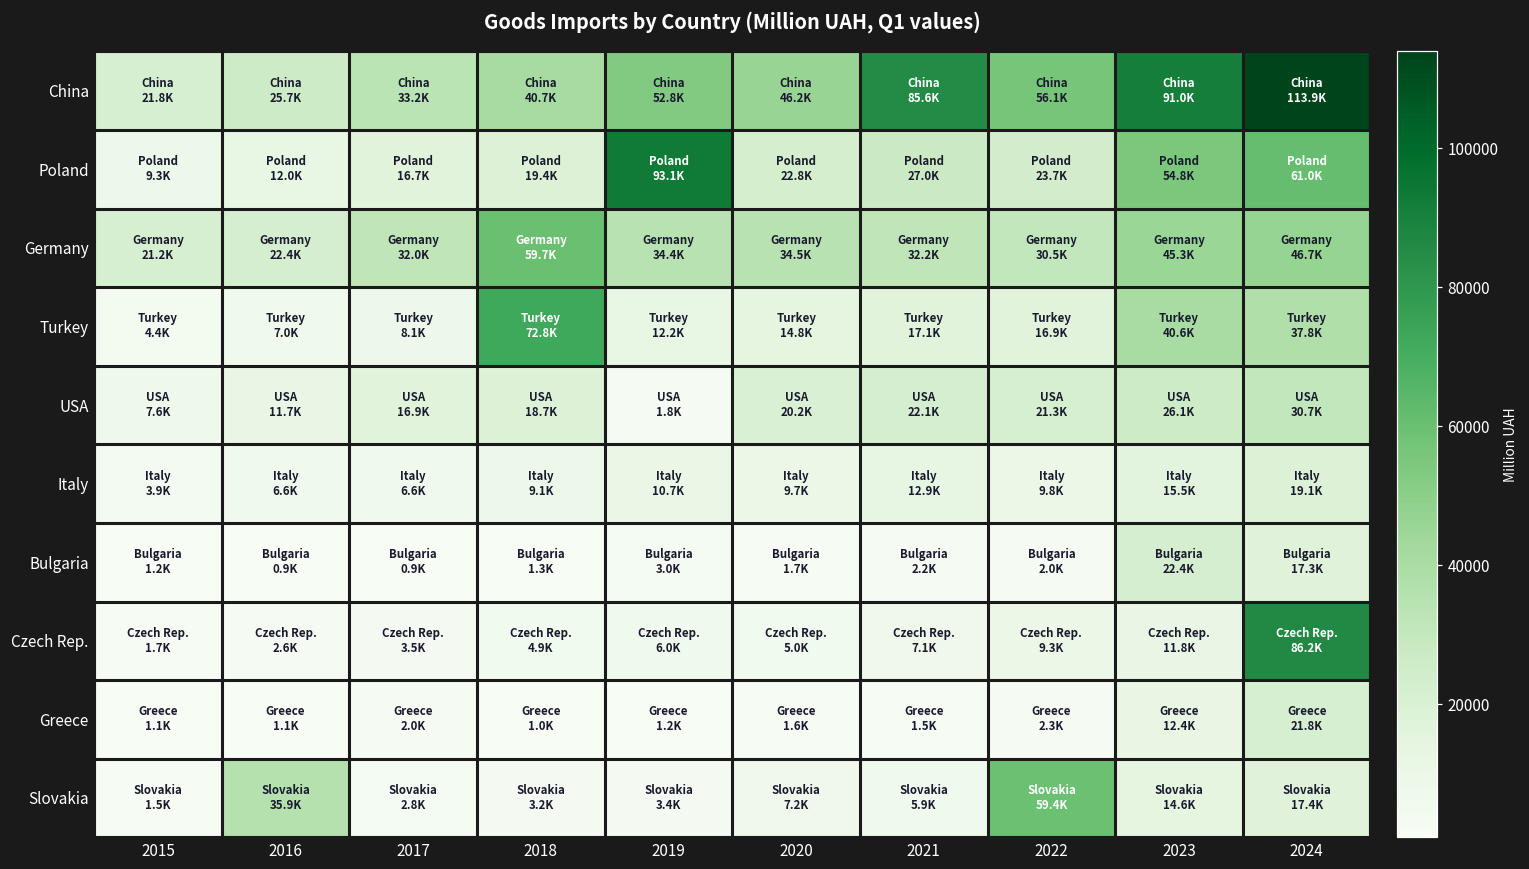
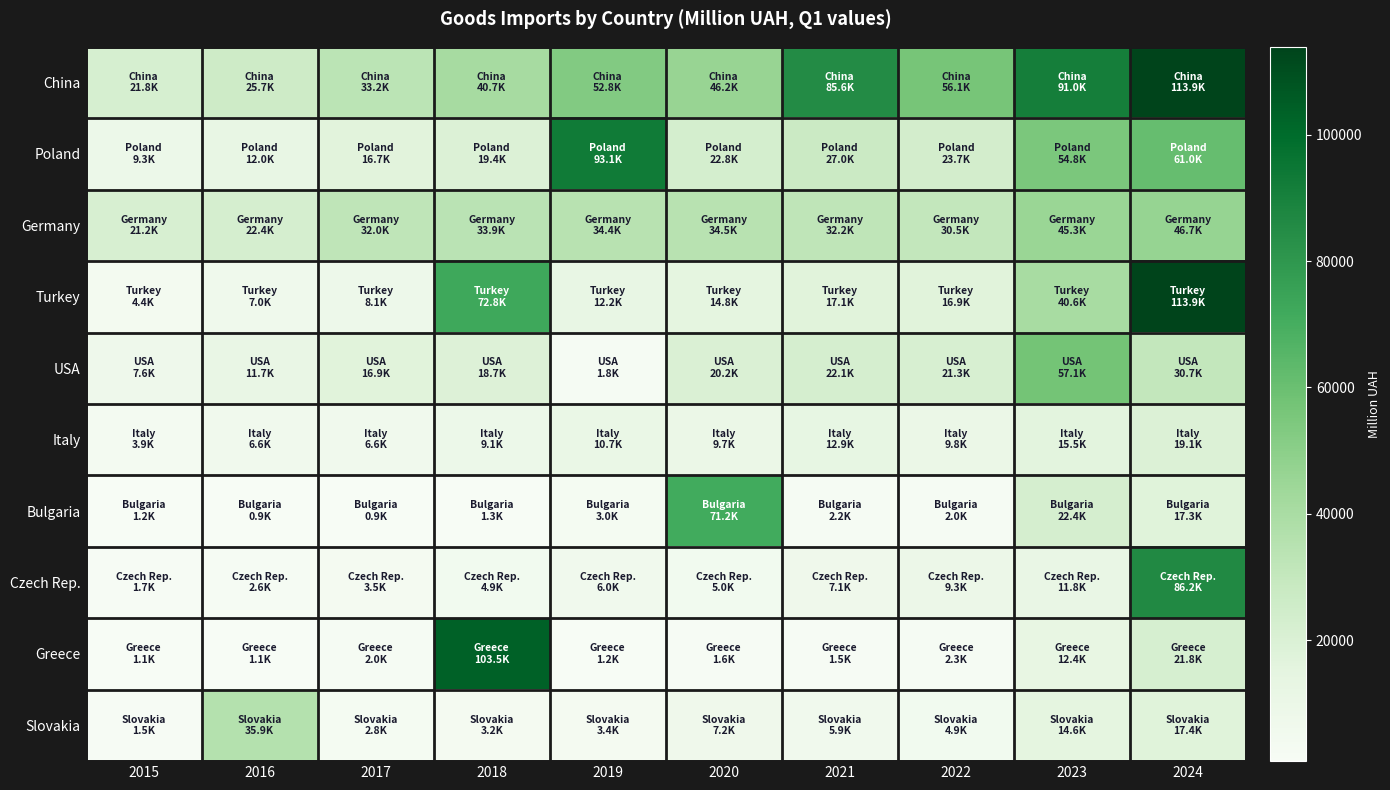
Germany, 2018: 59.7K -> 33.9K
Turkey, 2024: 37.8K -> 113.9K
USA, 2023: 26.1K -> 57.1K
Bulgaria, 2020: 1.7K -> 71.2K
Greece, 2018: 1.0K -> 103.5K
Slovakia, 2022: 59.4K -> 4.9K
